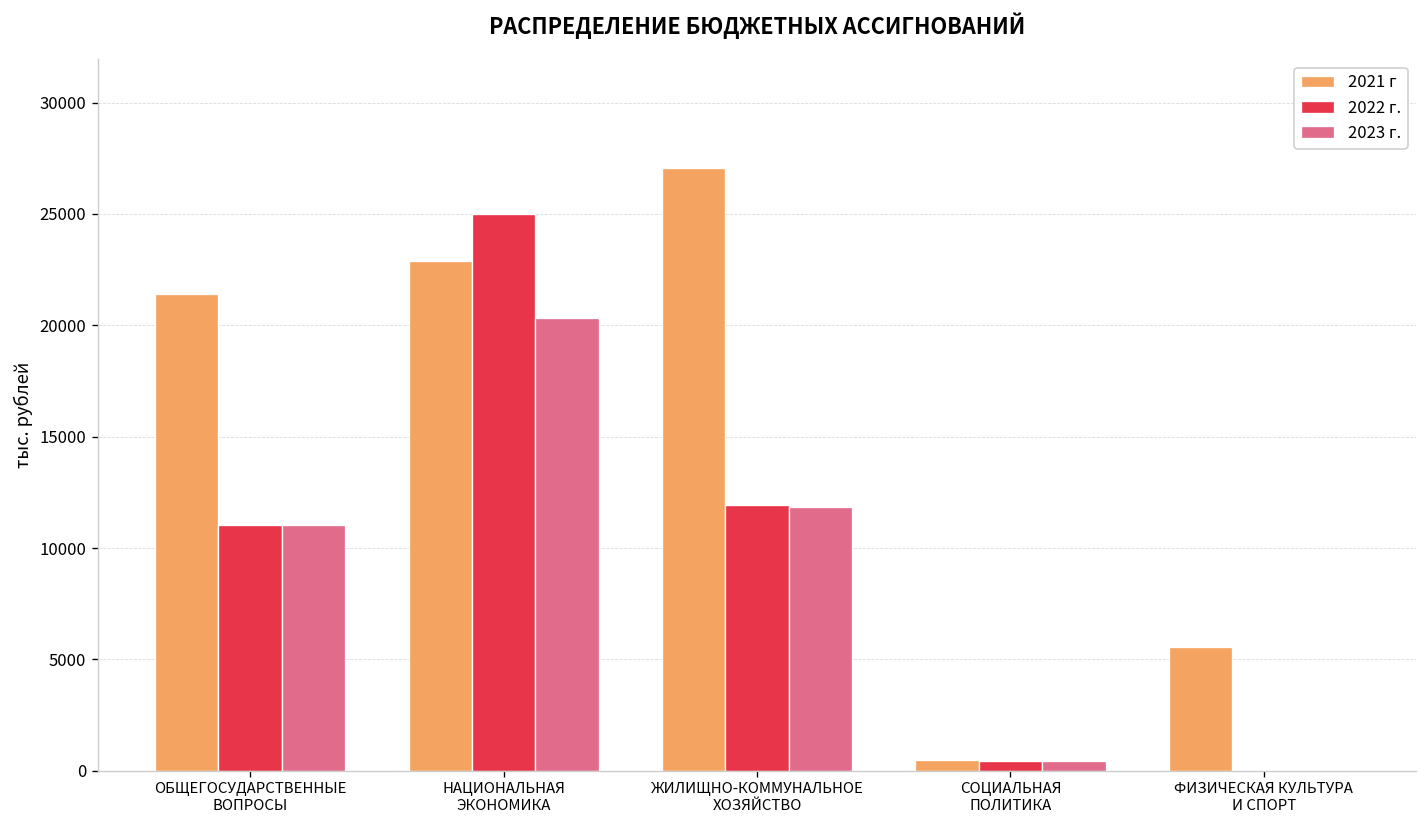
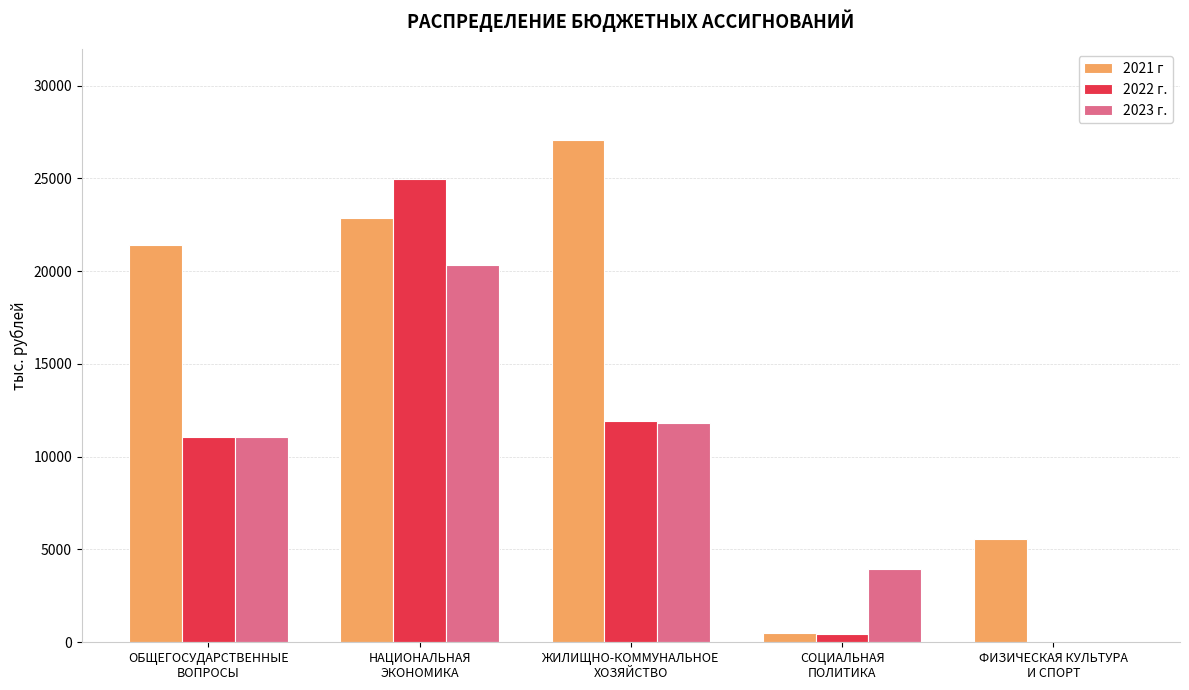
2023 г., СОЦИАЛЬНАЯ ПОЛИТИКА: 400 -> 4000
